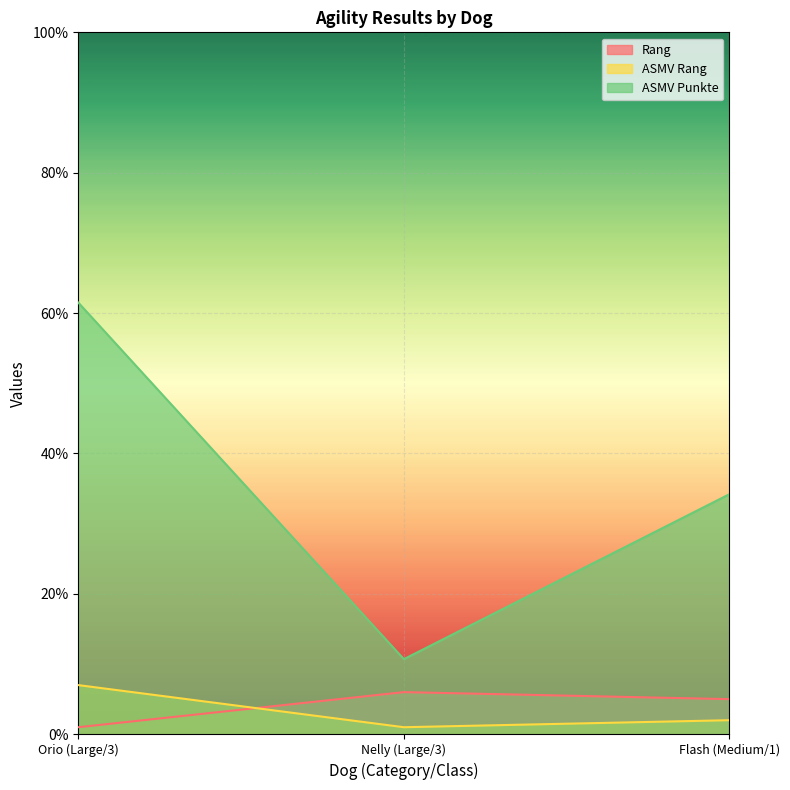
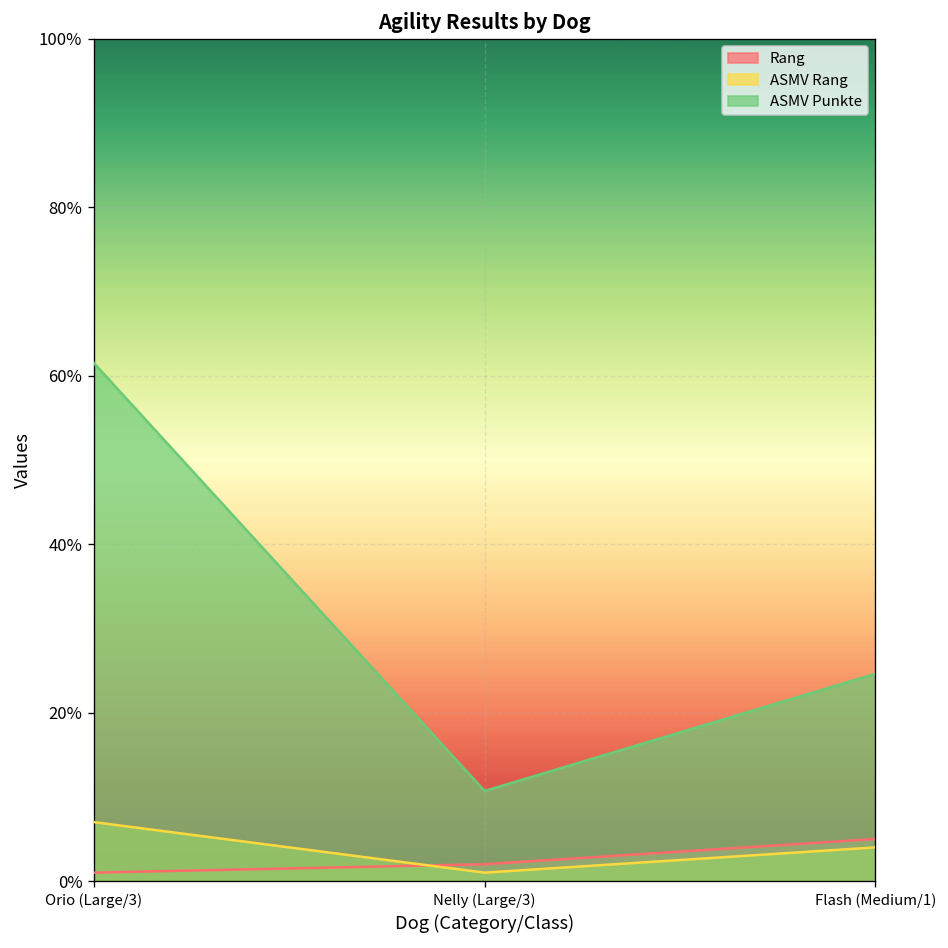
Rang, Nelly (Large/3): 6% -> 2%
ASMV Rang, Flash (Medium/1): 2% -> 4%
ASMV Punkte, Flash (Medium/1): 34% -> 25%
